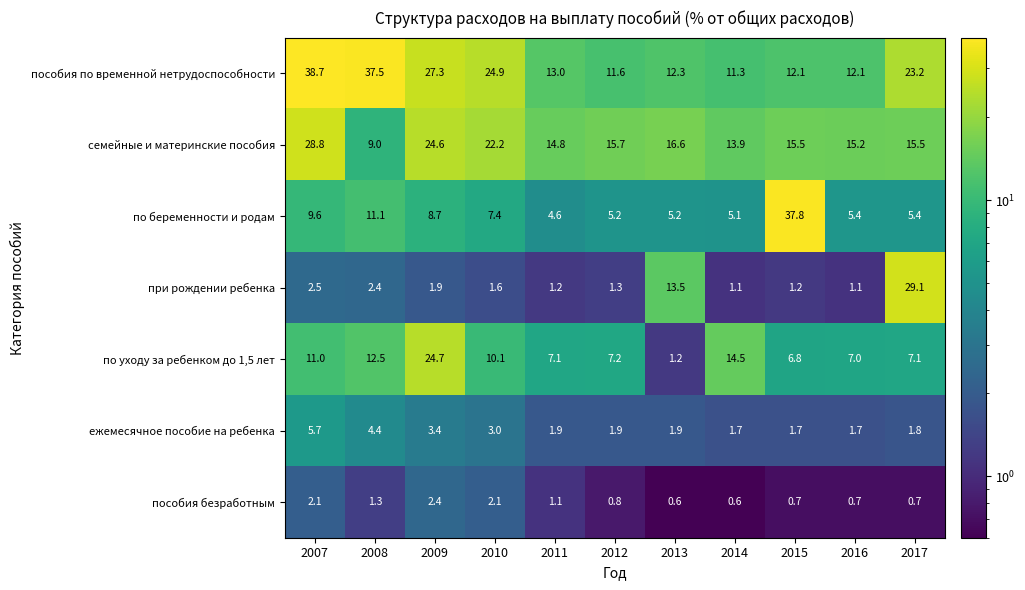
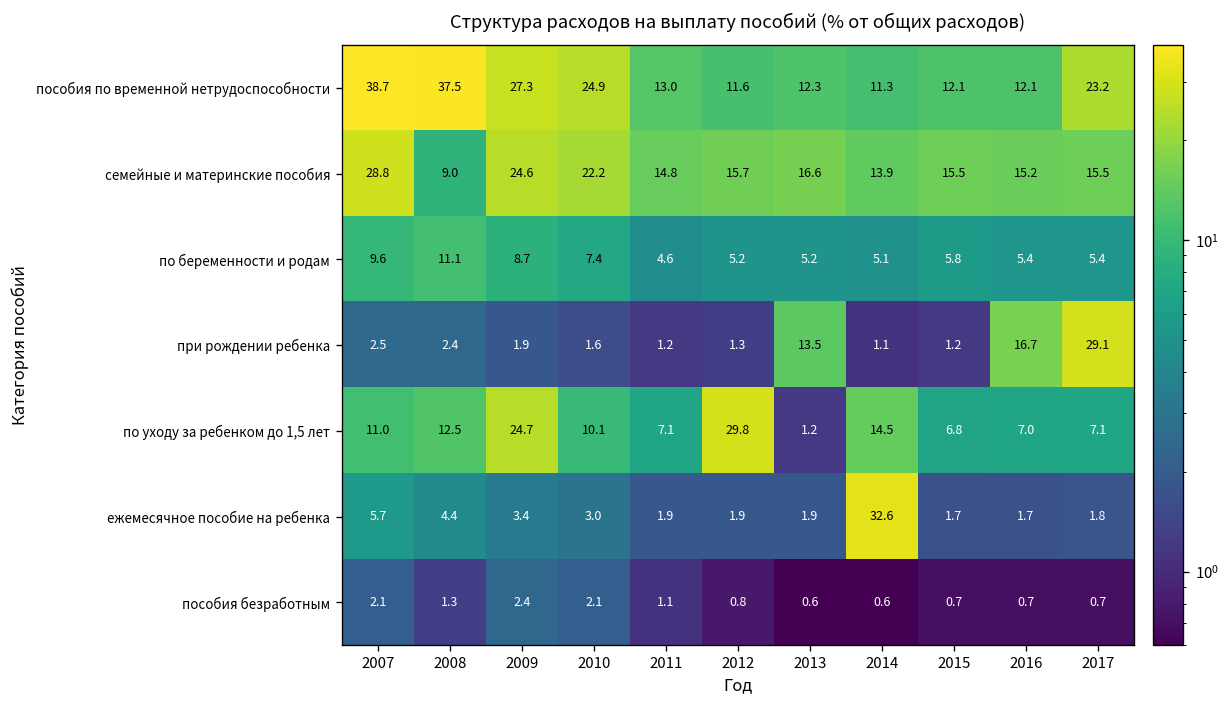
по беременности и родам, 2015: 37.8 -> 5.8
при рождении ребенка, 2016: 1.1 -> 16.7
по уходу за ребенком до 1,5 лет, 2012: 7.2 -> 29.8
ежемесячное пособие на ребенка, 2014: 1.7 -> 32.6
